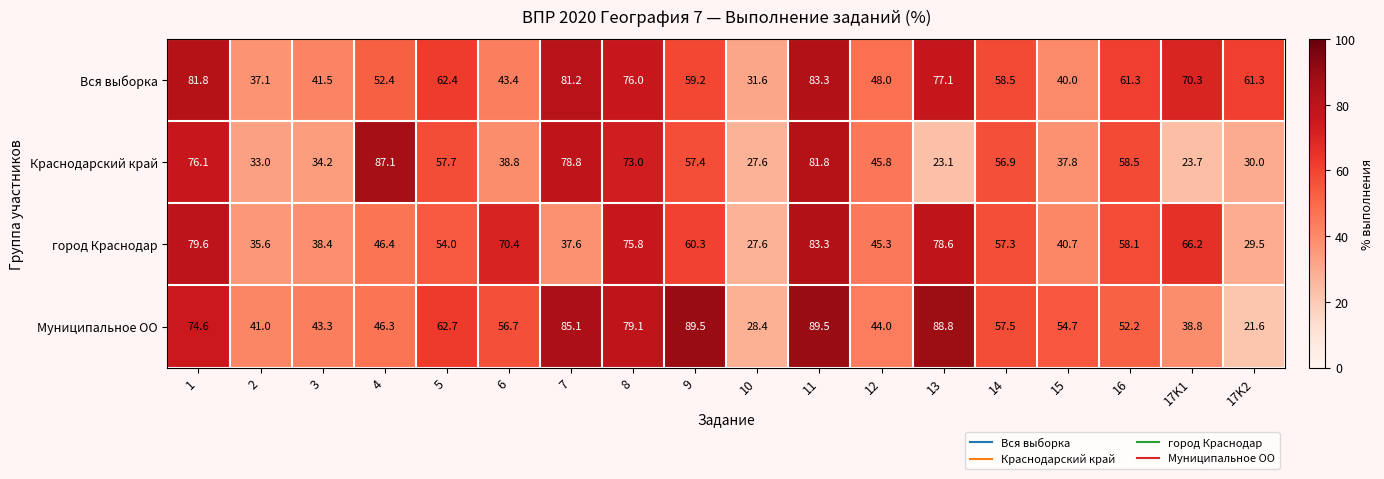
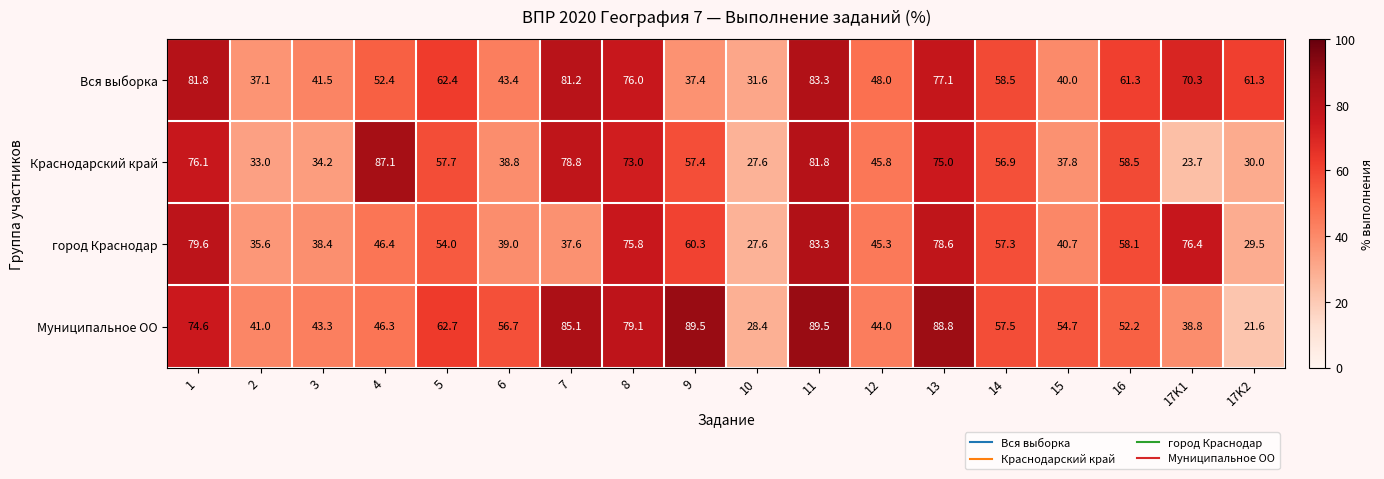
Вся выборка, 9: 59.2 -> 37.4
Краснодарский край, 13: 23.1 -> 75.0
город Краснодар, 6: 70.4 -> 39.0
город Краснодар, 17K1: 66.2 -> 76.4
